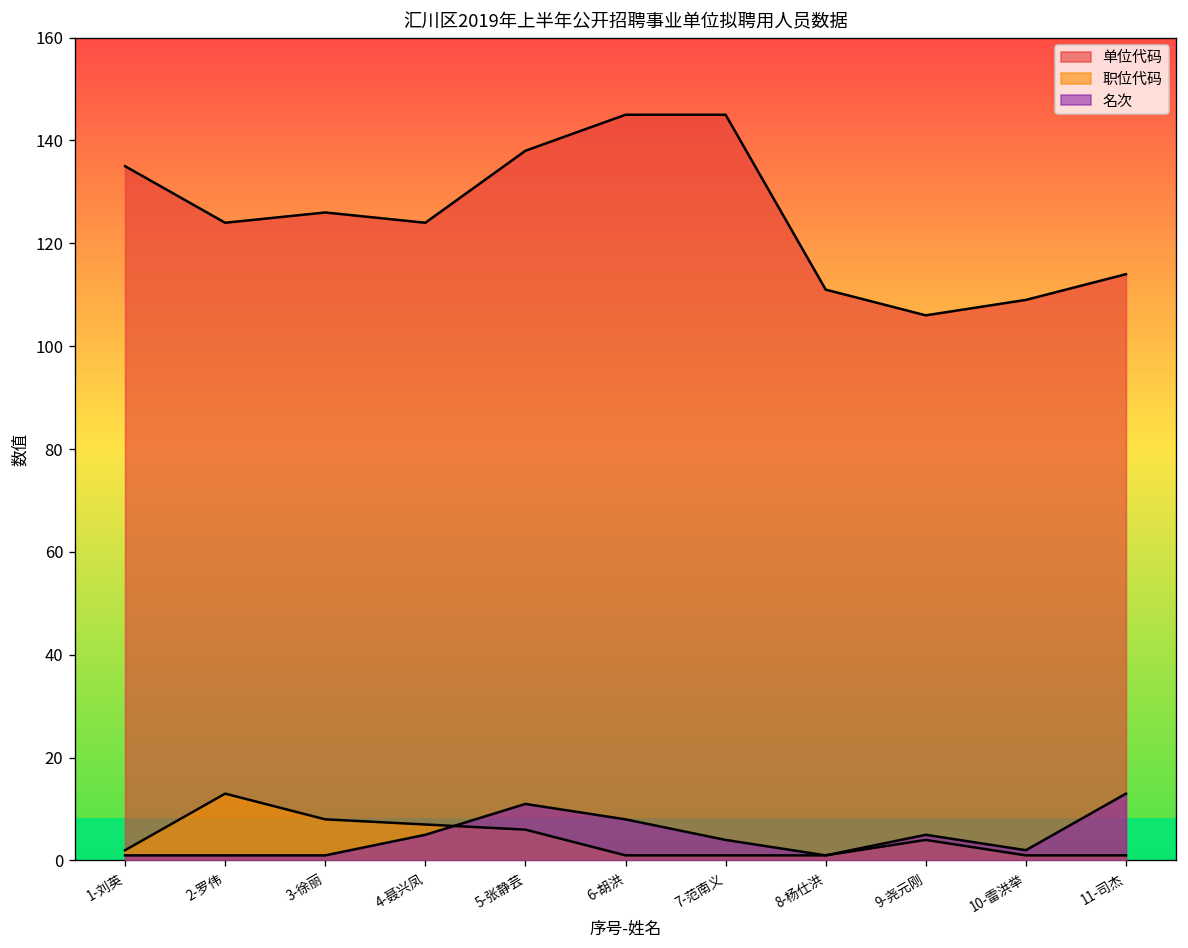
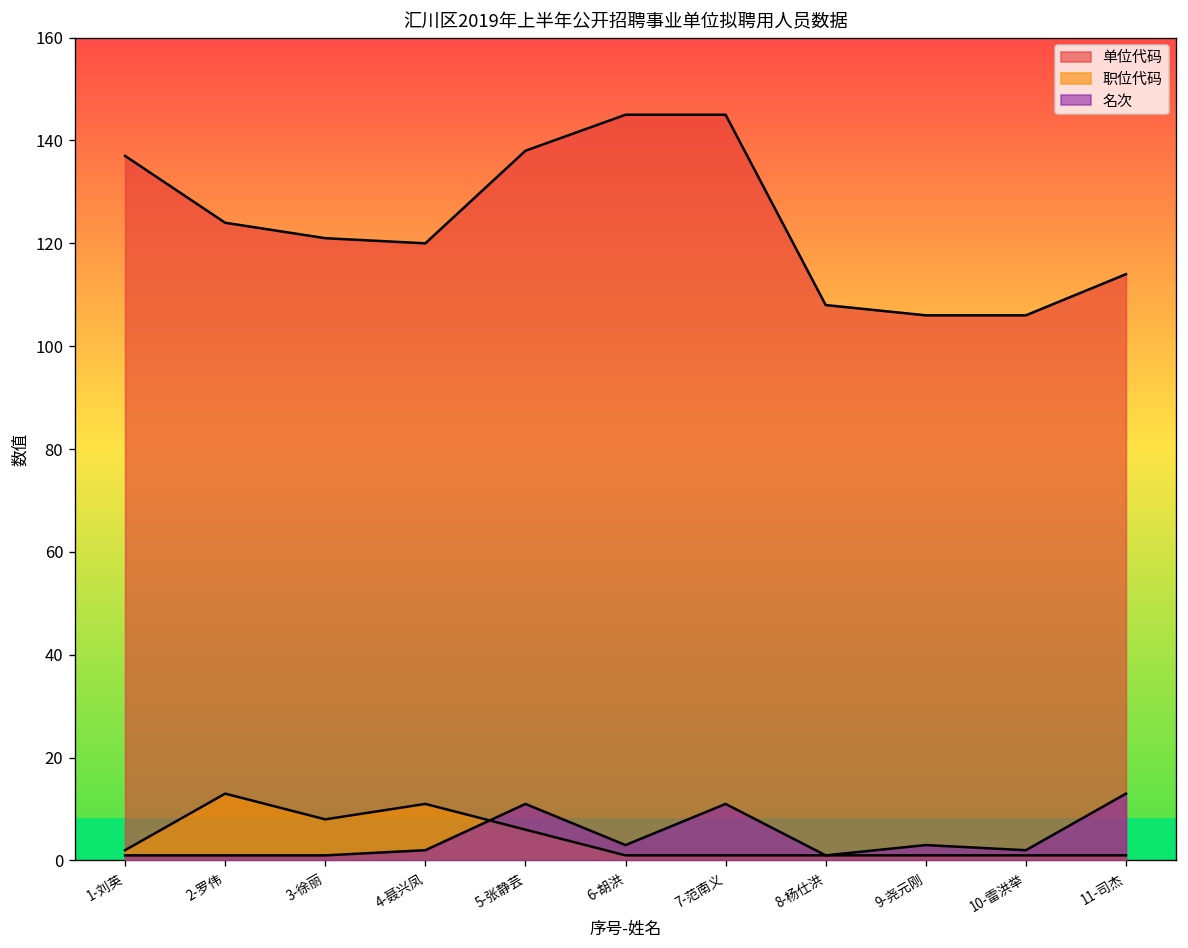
单位代码, 1-刘英: 135 -> 137
单位代码, 3-徐丽: 126 -> 121
单位代码, 4-聂兴凤: 124 -> 120
职位代码, 4-聂兴凤: 7 -> 11
名次, 4-聂兴凤: 5 -> 2
名次, 6-胡洪: 8 -> 3
名次, 7-范南义: 4 -> 11
单位代码, 8-杨仕洪: 111 -> 108
职位代码, 9-尧元刚: 4 -> 1
名次, 9-尧元刚: 5 -> 3
单位代码, 10-雷洪举: 109 -> 106
